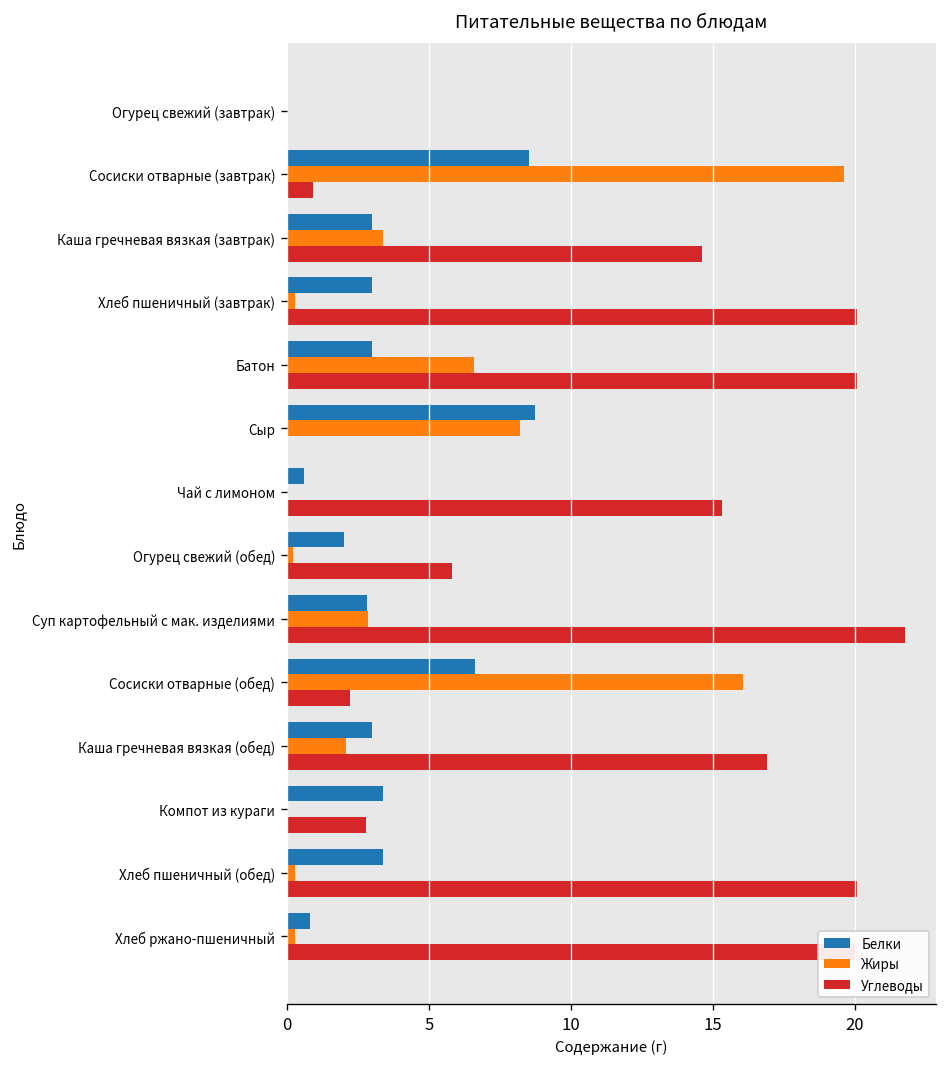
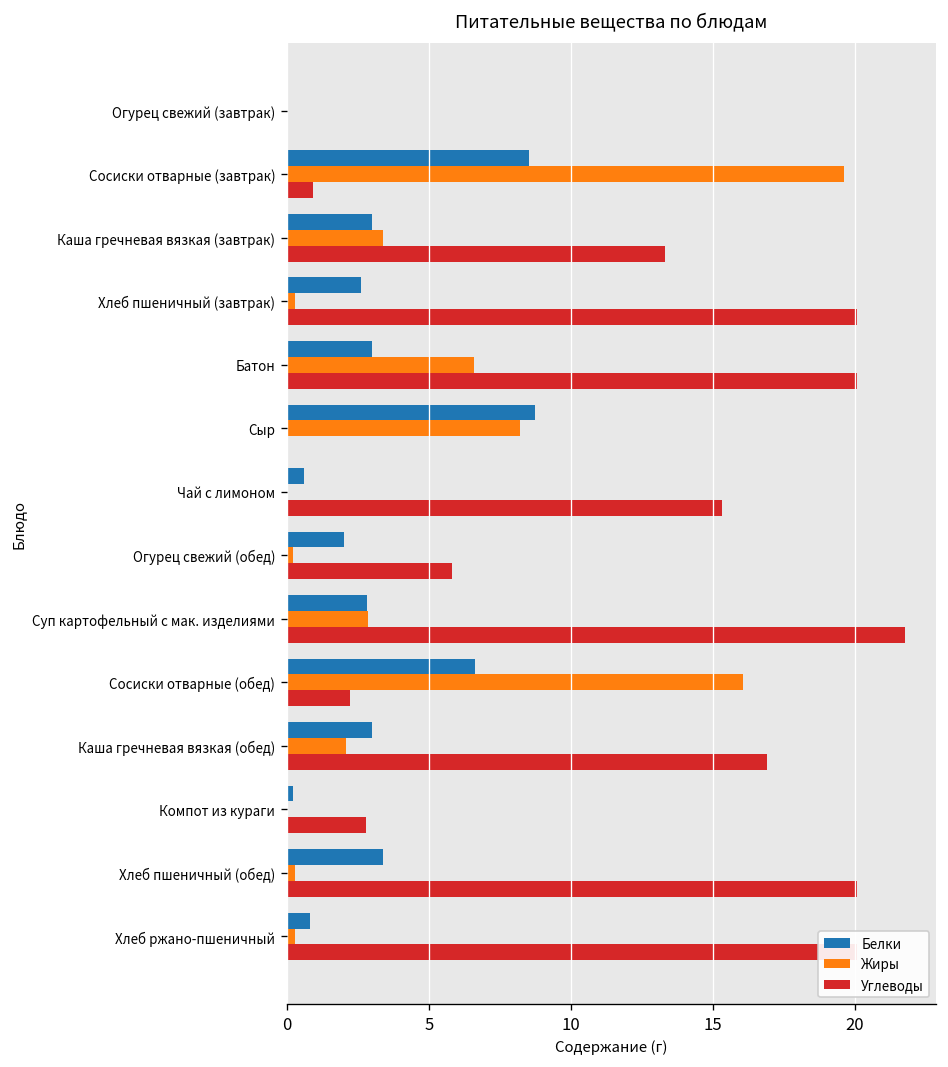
Углеводы, Каша гречневая вязкая (завтрак): 14.6 -> 13.3
Белки, Хлеб пшеничный (завтрак): 3.0 -> 2.6
Белки, Компот из кураги: 3.4 -> 0.2
